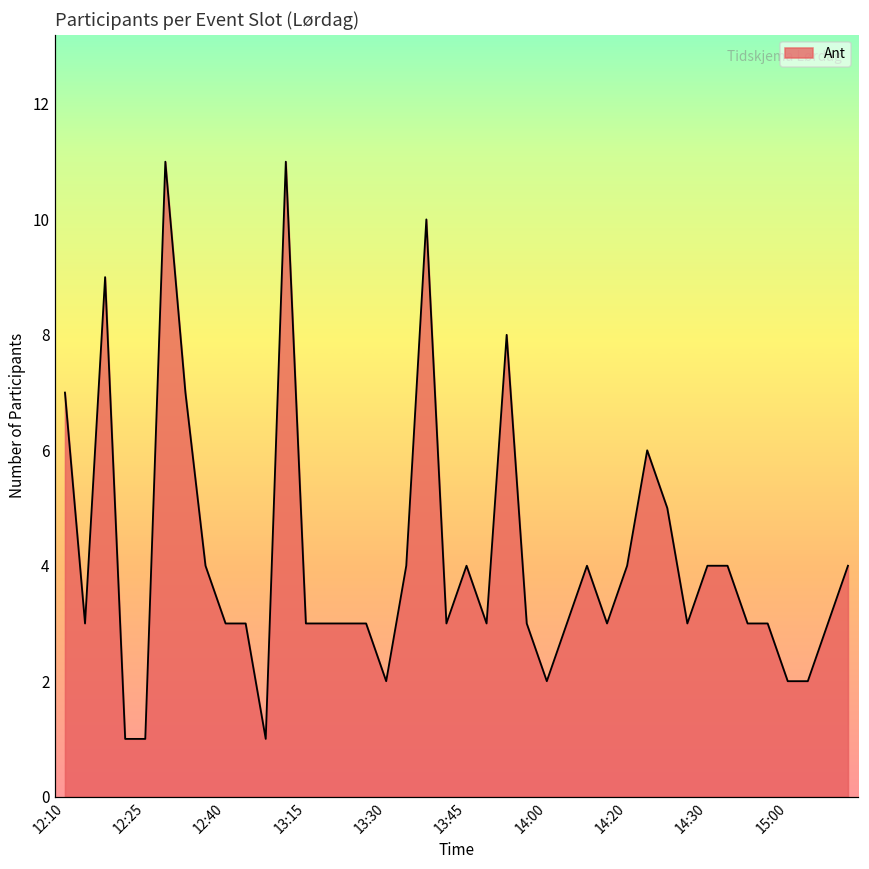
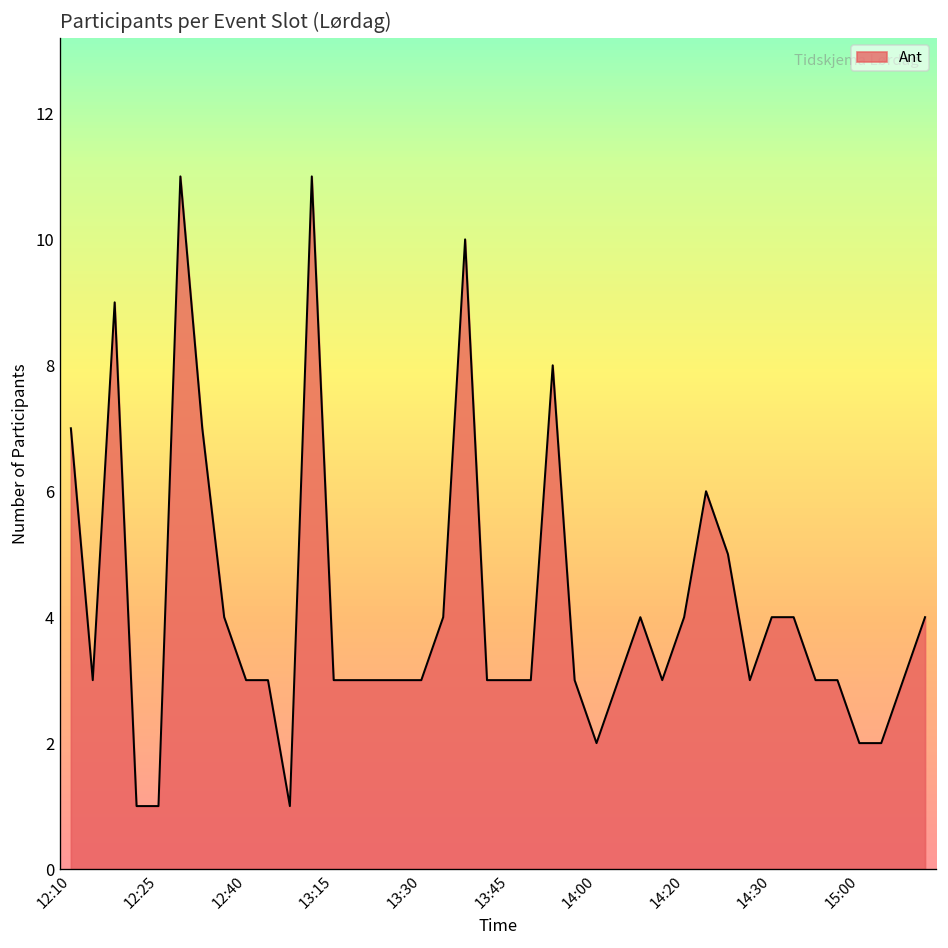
13:30: 2 -> 3
13:45: 4 -> 3
